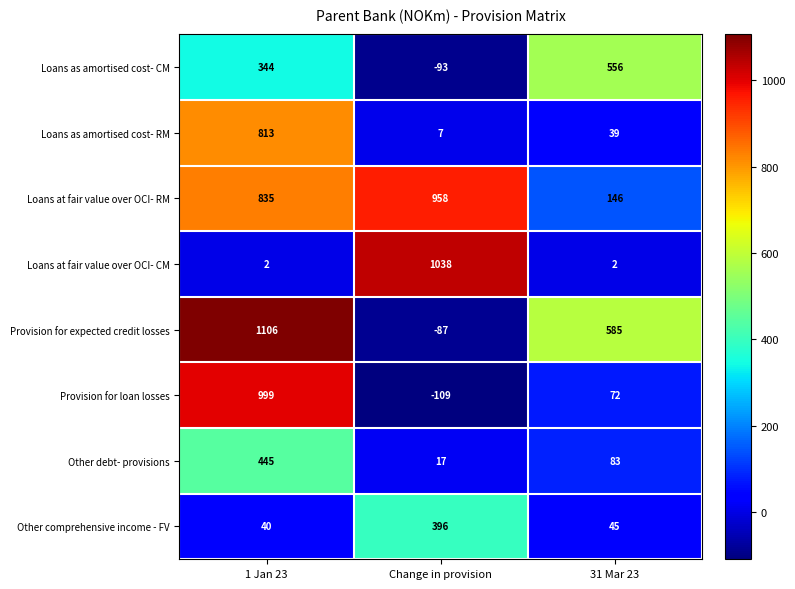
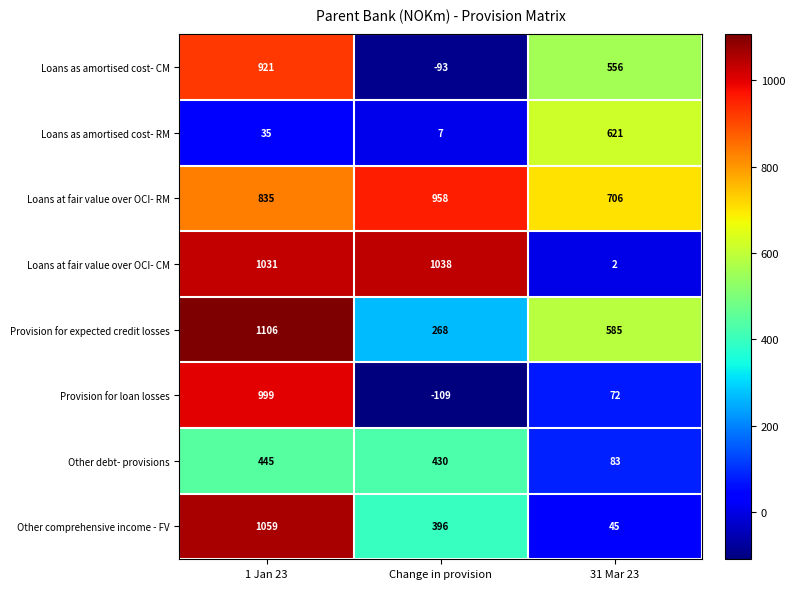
Loans as amortised cost- CM, 1 Jan 23: 344 -> 921
Loans as amortised cost- RM, 1 Jan 23: 813 -> 35
Loans as amortised cost- RM, 31 Mar 23: 39 -> 621
Loans at fair value over OCI- RM, 31 Mar 23: 146 -> 706
Loans at fair value over OCI- CM, 1 Jan 23: 2 -> 1031
Provision for expected credit losses, Change in provision: -87 -> 268
Other debt- provisions, Change in provision: 17 -> 430
Other comprehensive income - FV, 1 Jan 23: 40 -> 1059
